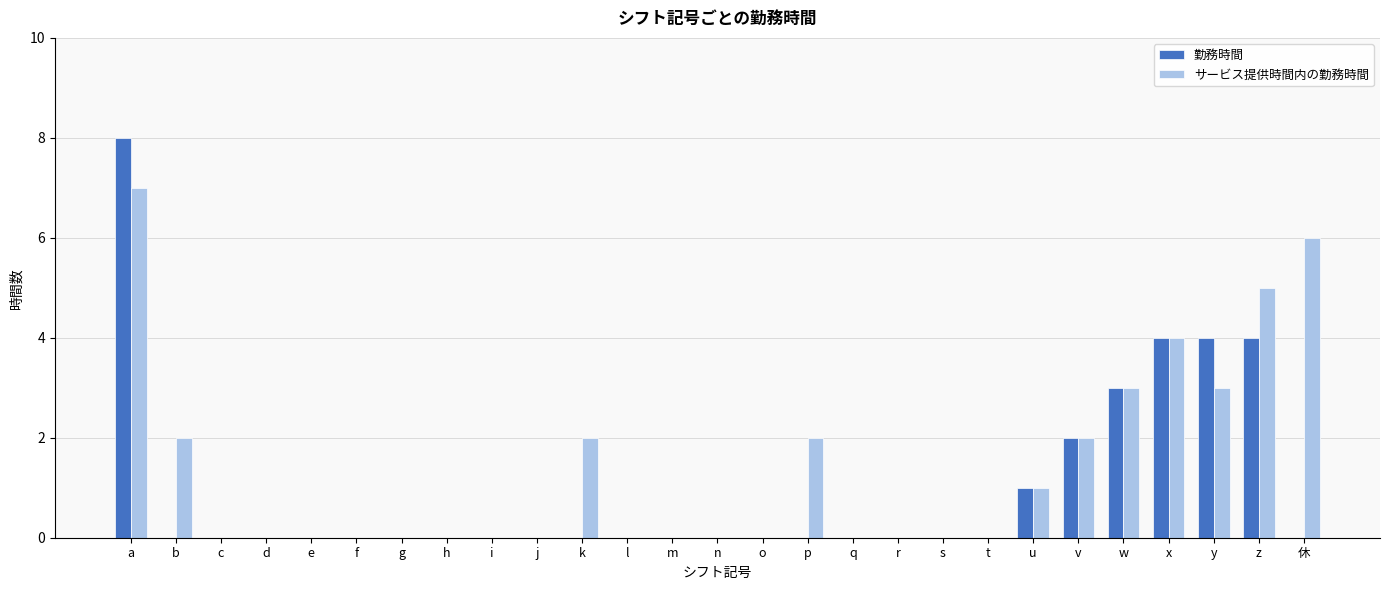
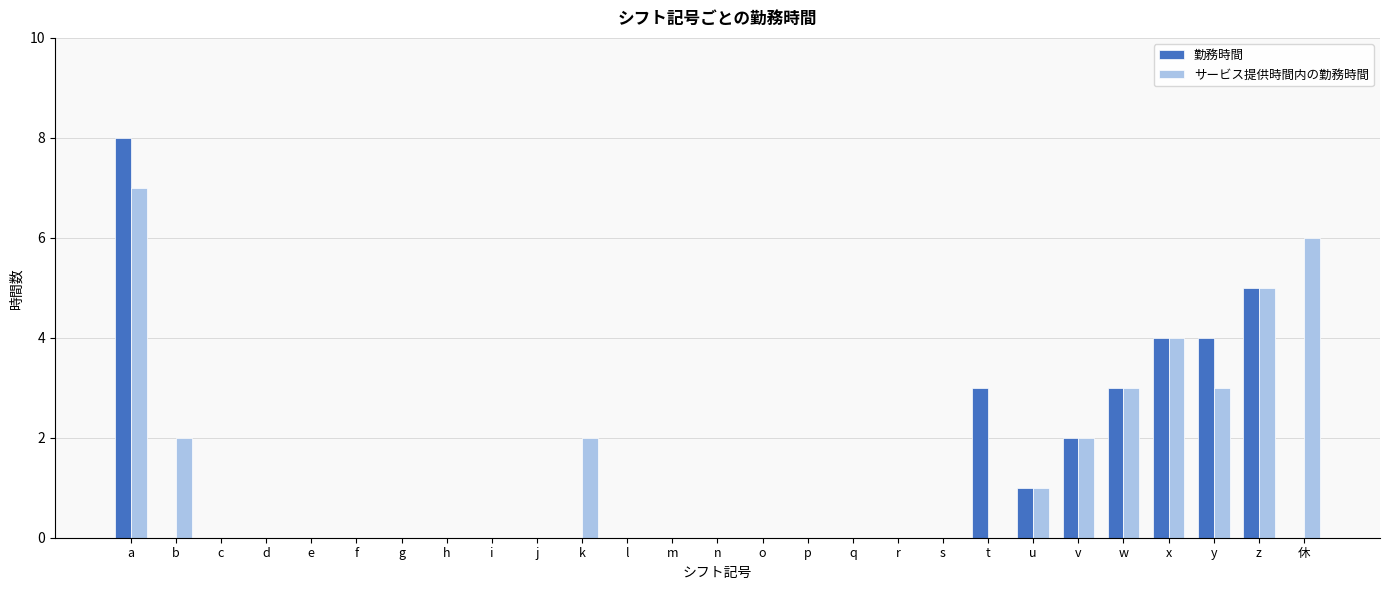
サービス提供時間内の勤務時間, p: 2 -> 0
勤務時間, t: 0 -> 3
勤務時間, z: 4 -> 5
